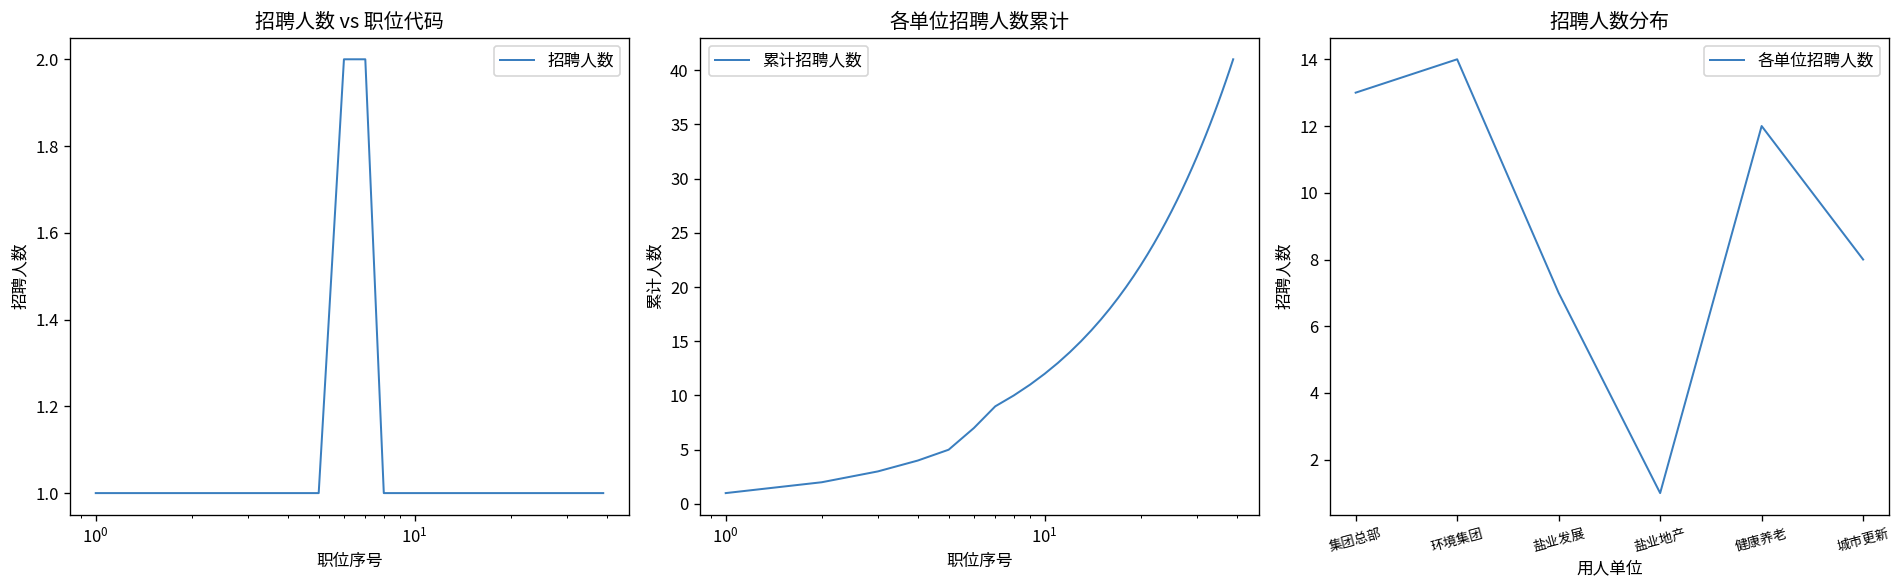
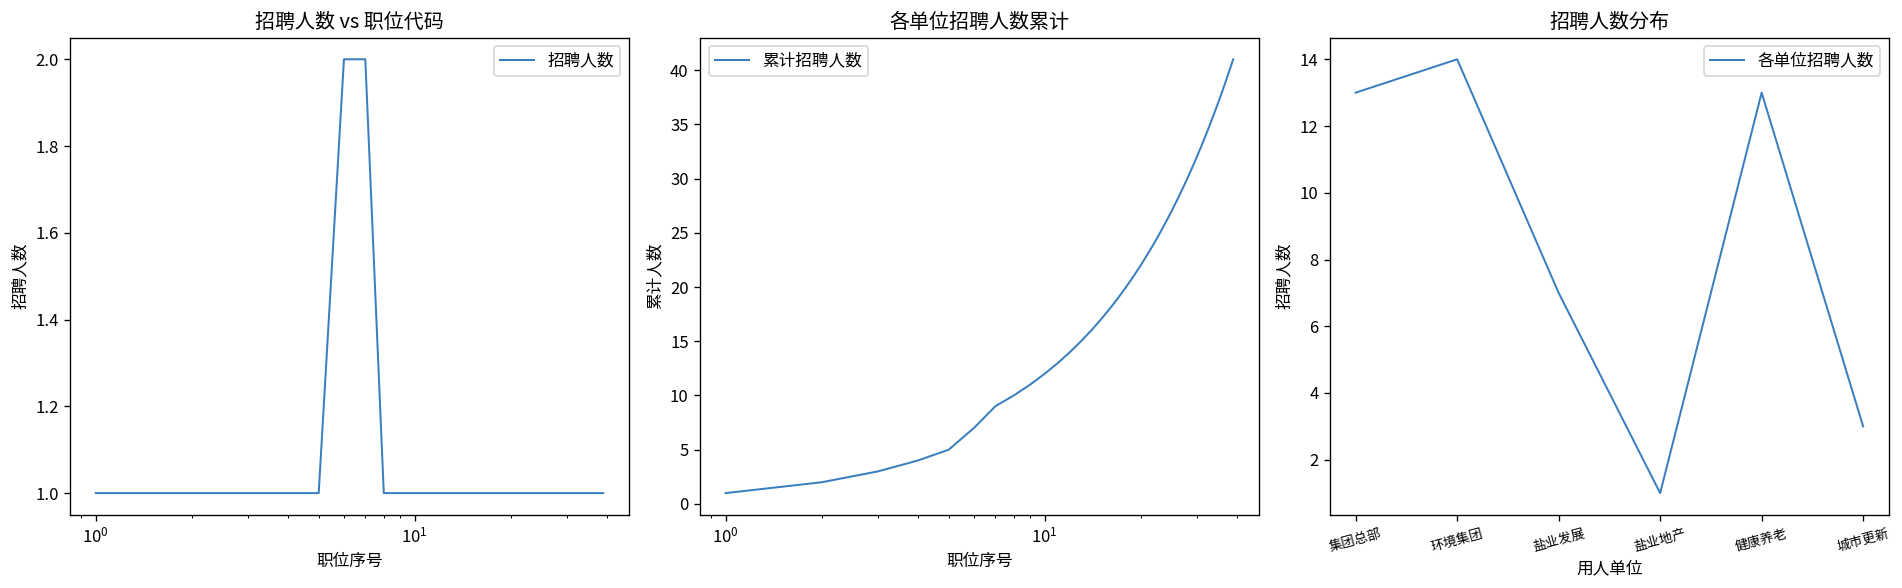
招聘人数分布, 健康养老: 12 -> 13
招聘人数分布, 城市更新: 8 -> 3
